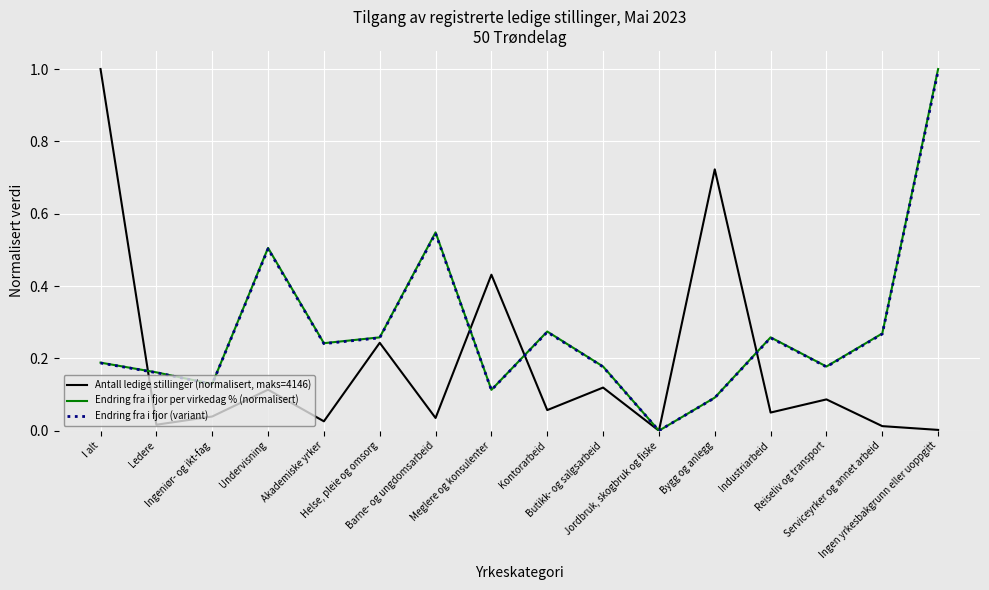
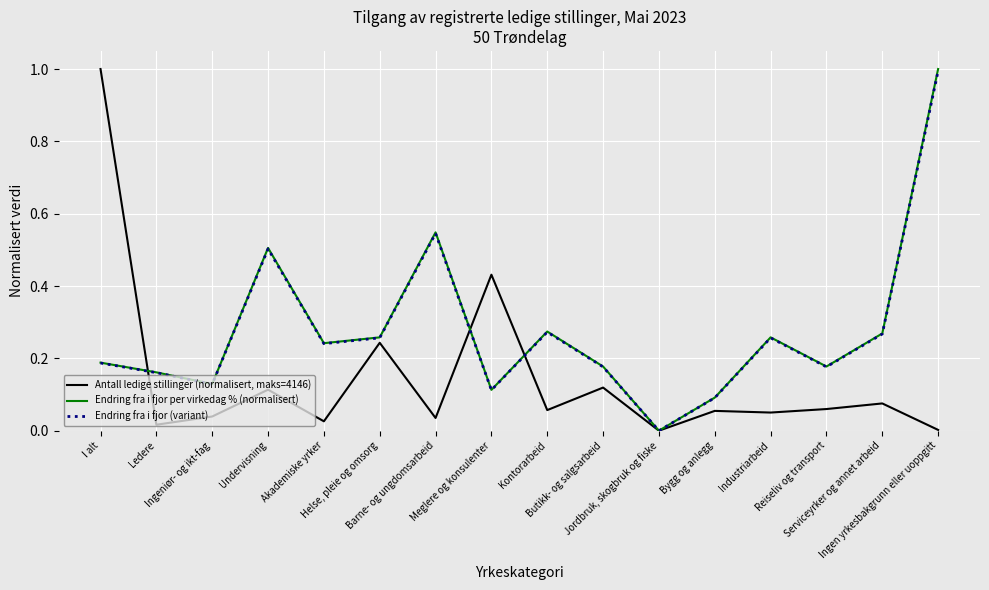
Antall ledige stillinger (normalisert, maks=4146), Bygg og anlegg: 0.72 -> 0.05
Antall ledige stillinger (normalisert, maks=4146), Reiseliv og transport: 0.09 -> 0.06
Antall ledige stillinger (normalisert, maks=4146), Serviceyrker og annet arbeid: 0.01 -> 0.08
